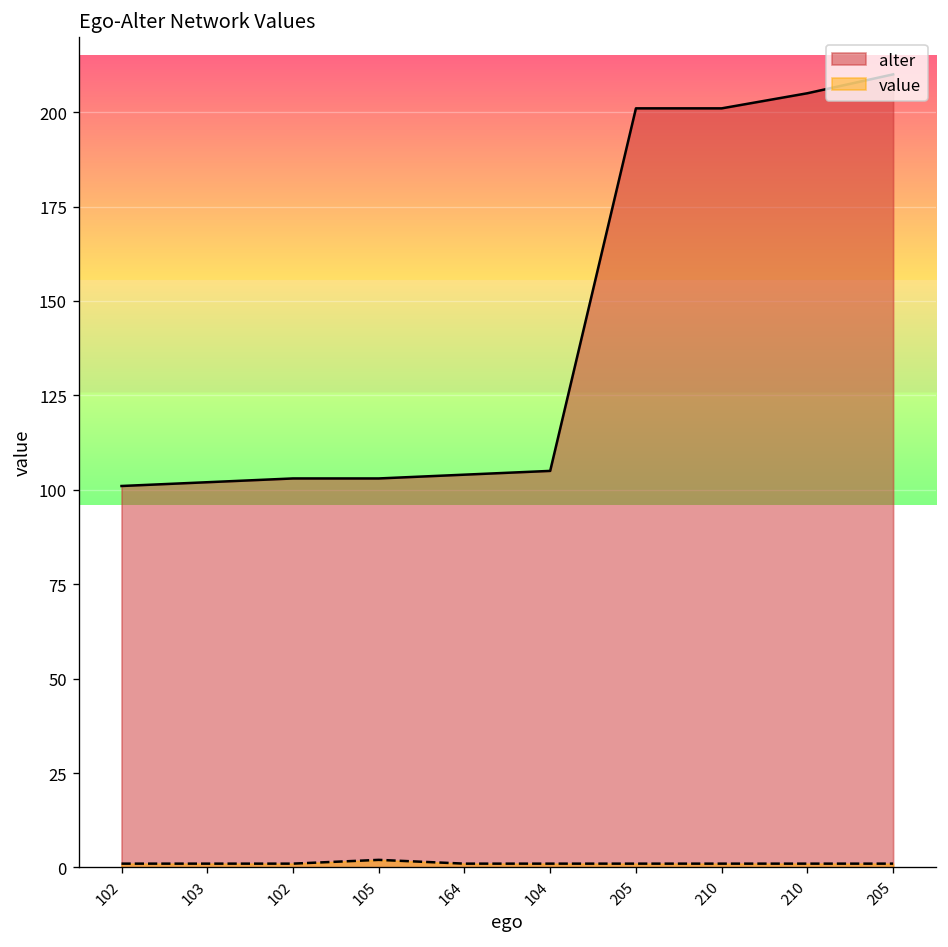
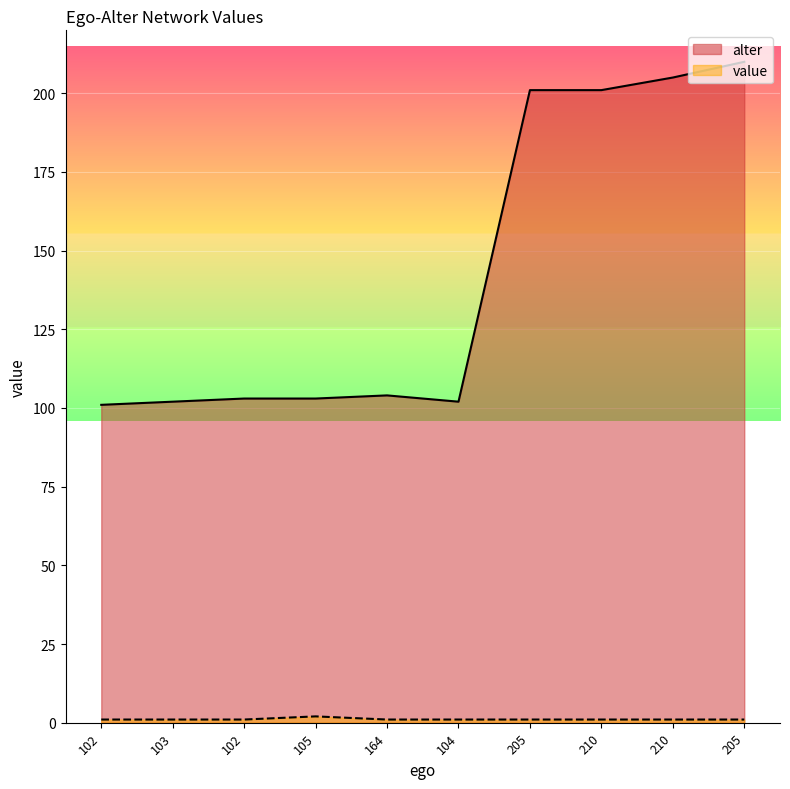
alter, 104: 105 -> 102
